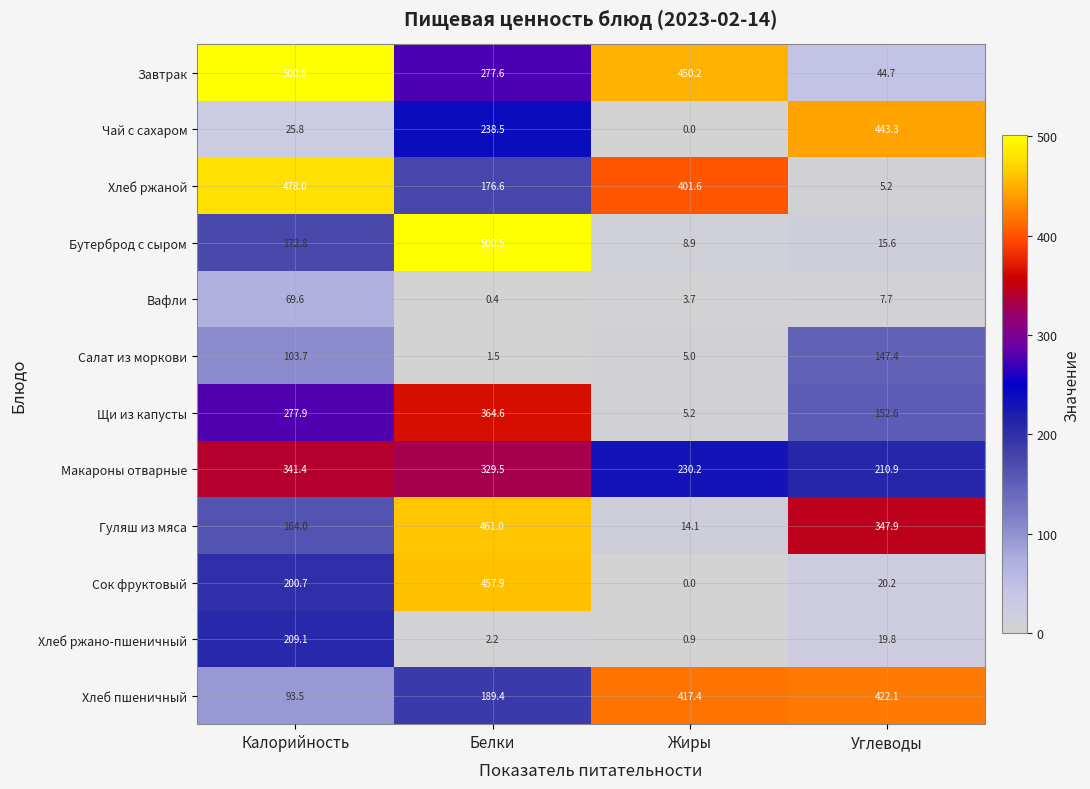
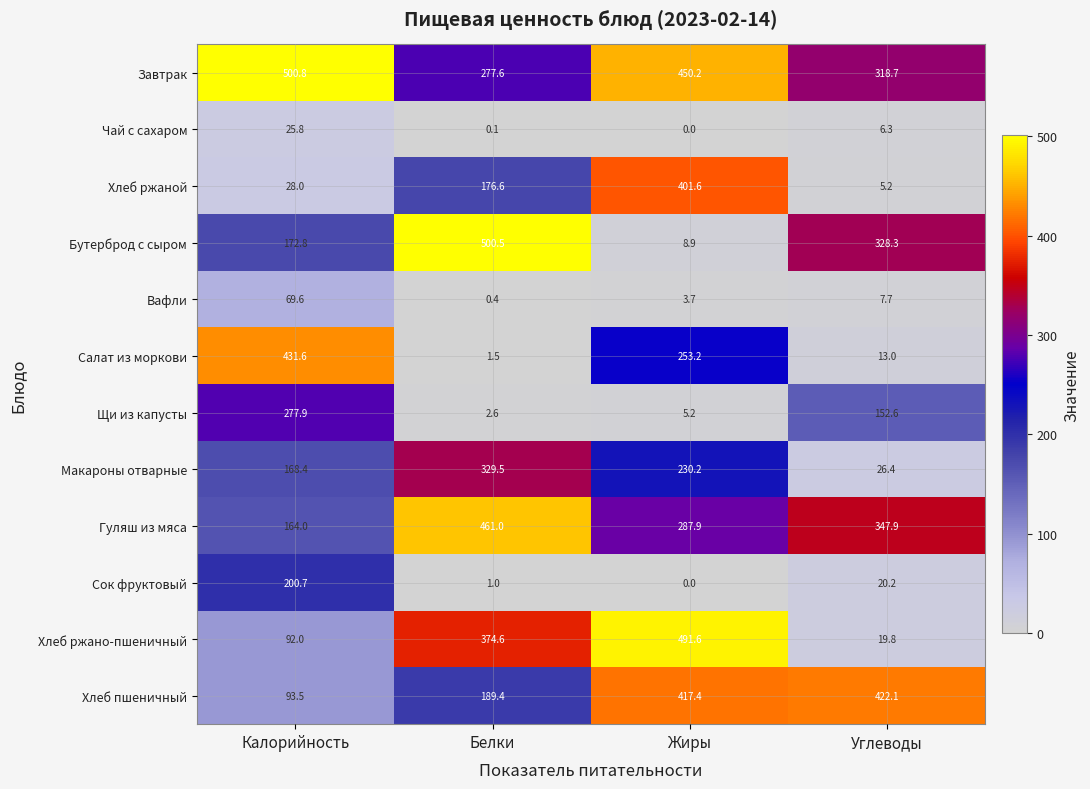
Завтрак, Углеводы: 44.7 -> 318.7
Чай с сахаром, Белки: 238.5 -> 0.1
Чай с сахаром, Углеводы: 443.3 -> 6.3
Хлеб ржаной, Калорийность: 478.0 -> 28.0
Бутерброд с сыром, Углеводы: 15.6 -> 328.3
Салат из моркови, Калорийность: 103.7 -> 431.6
Салат из моркови, Жиры: 5.0 -> 253.2
Салат из моркови, Углеводы: 147.4 -> 13.0
Щи из капусты, Белки: 364.6 -> 2.6
Макароны отварные, Калорийность: 341.4 -> 168.4
Макароны отварные, Углеводы: 210.9 -> 26.4
Гуляш из мяса, Жиры: 14.1 -> 287.9
Сок фруктовый, Белки: 457.9 -> 1.0
Хлеб ржано-пшеничный, Калорийность: 209.1 -> 92.0
Хлеб ржано-пшеничный, Белки: 2.2 -> 374.6
Хлеб ржано-пшеничный, Жиры: 0.9 -> 491.6
